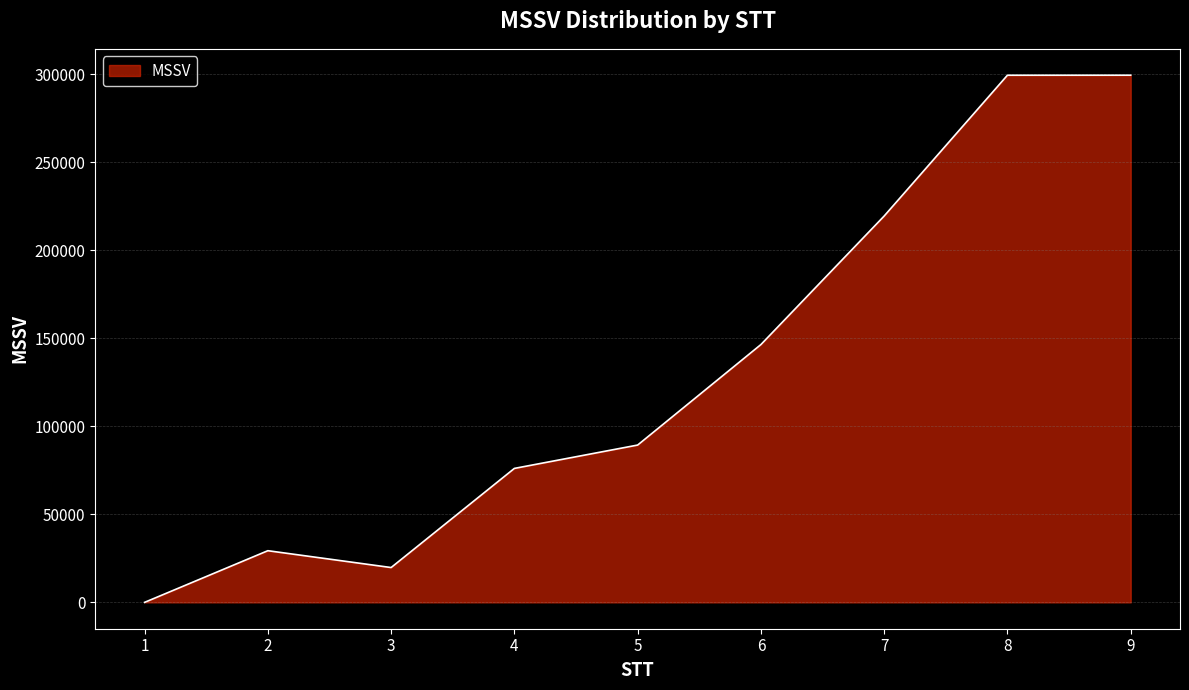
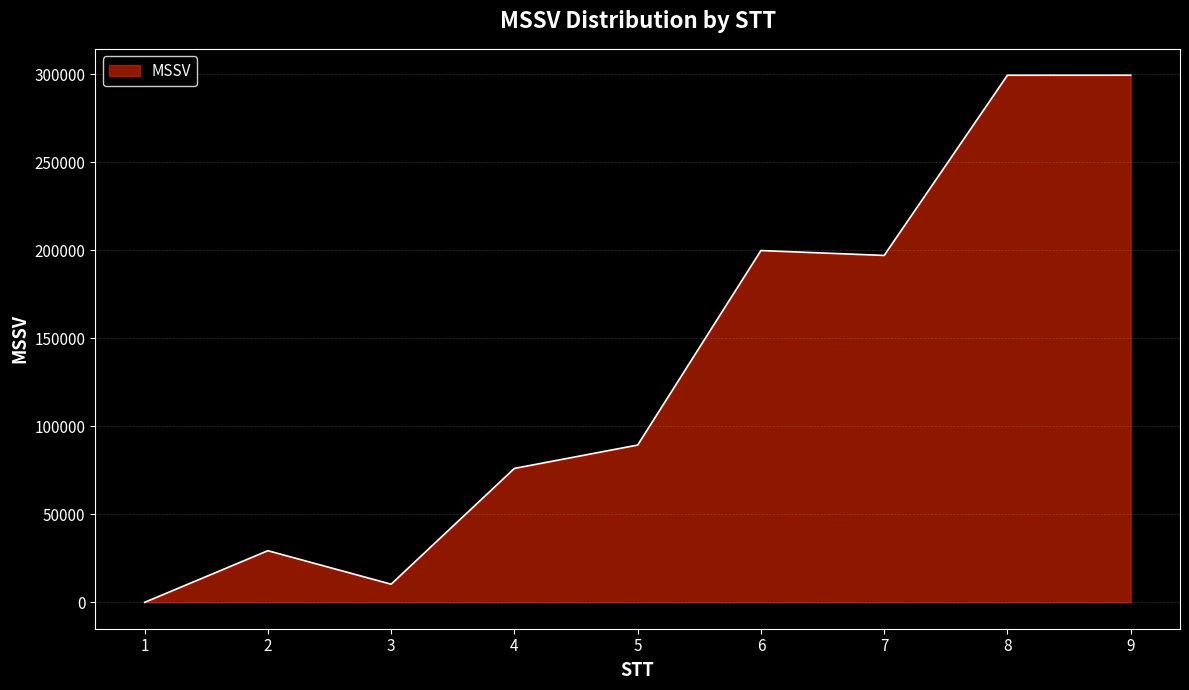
3: 20000 -> 10000
6: 146000 -> 200000
7: 220000 -> 197000
